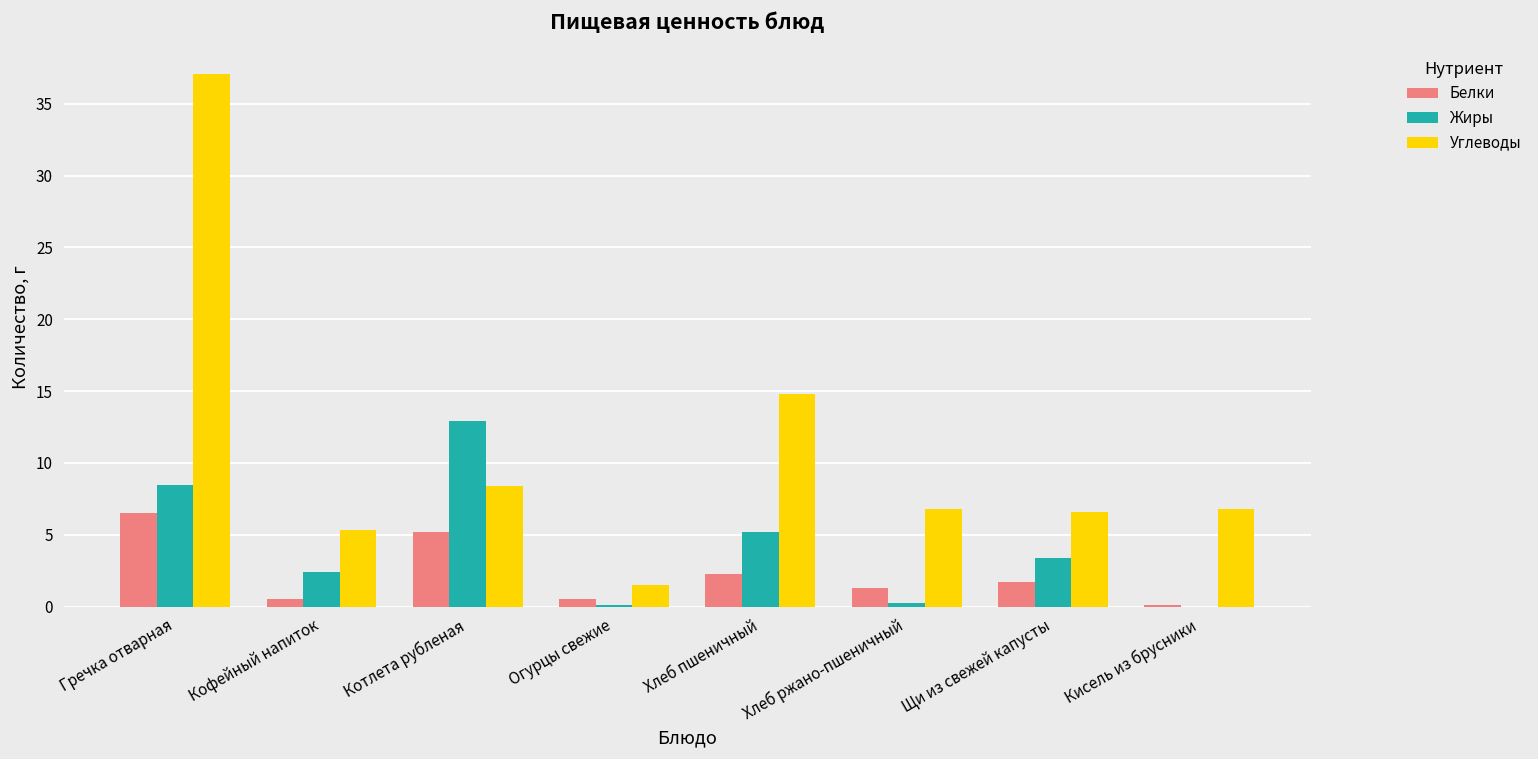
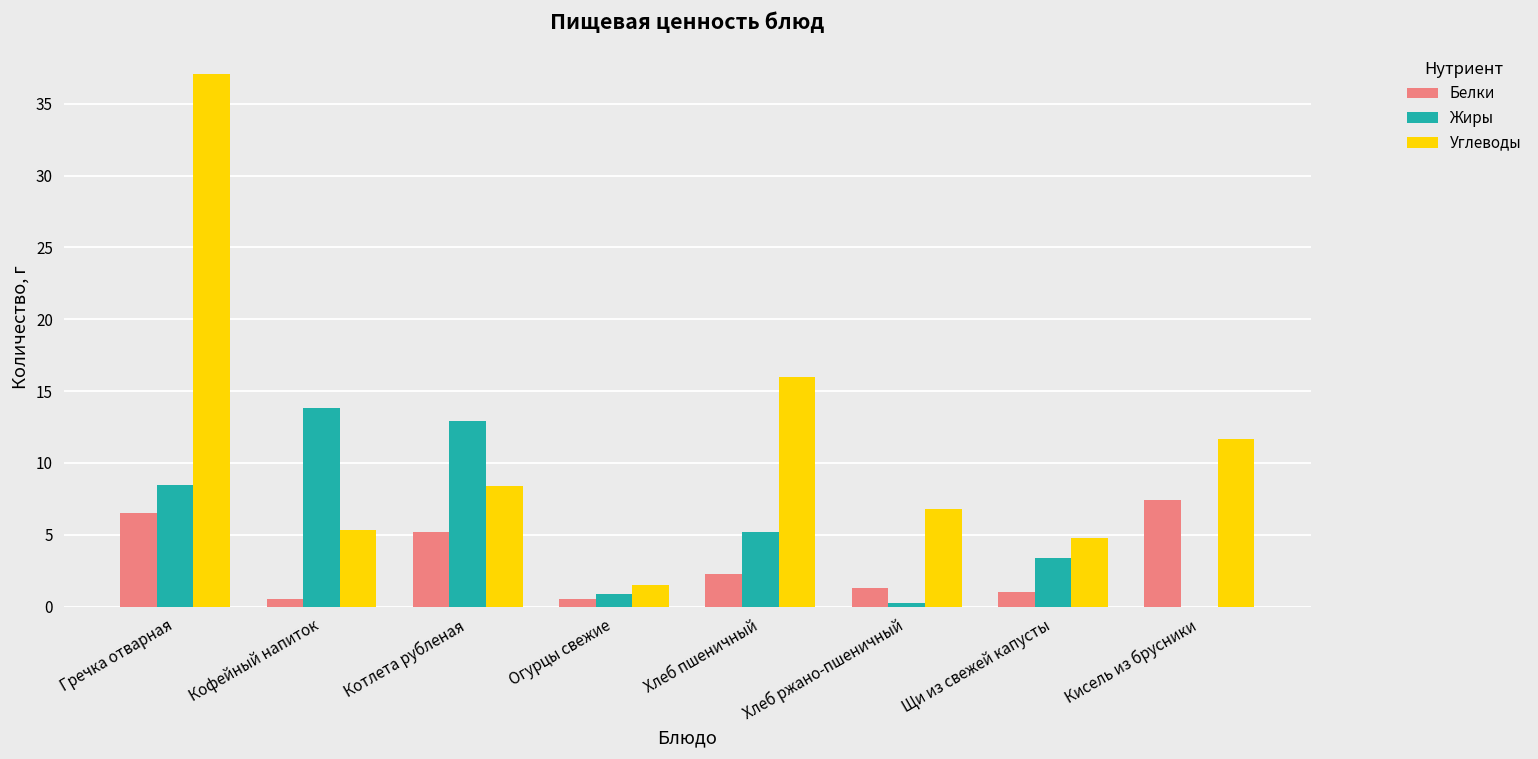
Жиры, Кофейный напиток: 2.4 -> 13.8
Жиры, Огурцы свежие: 0.1 -> 0.9
Углеводы, Хлеб пшеничный: 14.8 -> 16.0
Белки, Щи из свежей капусты: 1.7 -> 1.0
Углеводы, Щи из свежей капусты: 6.6 -> 4.8
Белки, Кисель из брусники: 0.1 -> 7.4
Углеводы, Кисель из брусники: 6.8 -> 11.7
